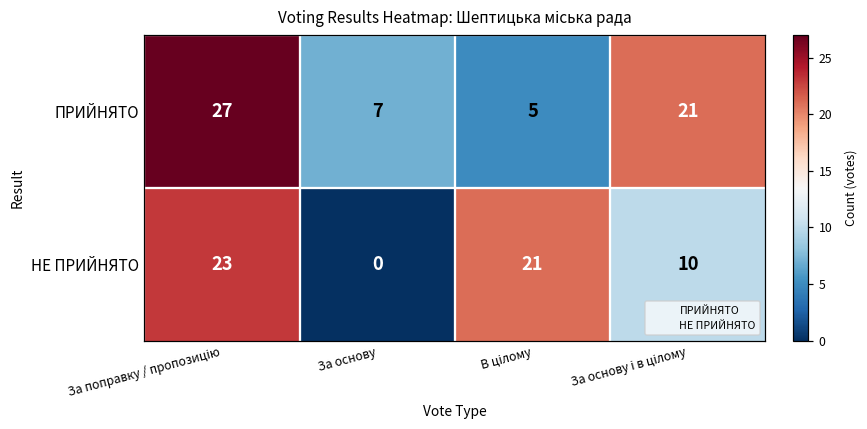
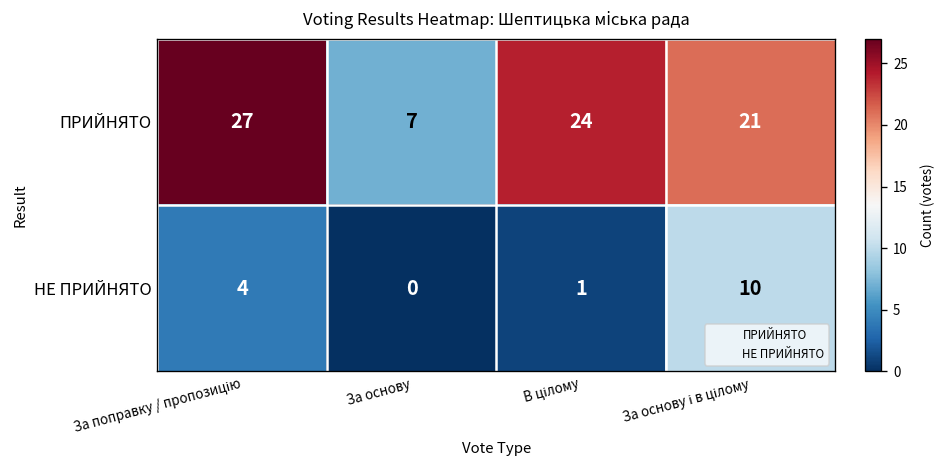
ПРИЙНЯТО, В цілому: 5 -> 24
НЕ ПРИЙНЯТО, За поправку / пропозицію: 23 -> 4
НЕ ПРИЙНЯТО, В цілому: 21 -> 1
